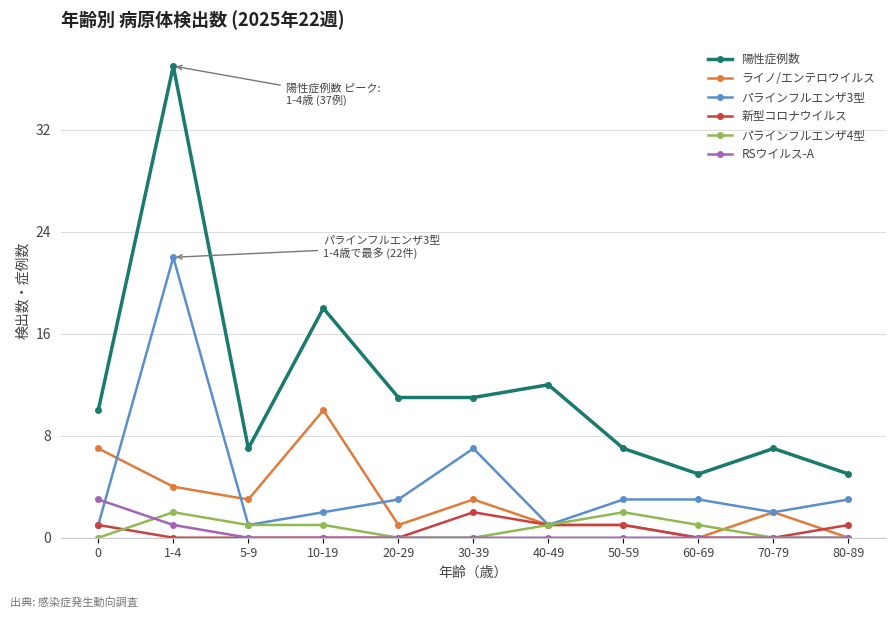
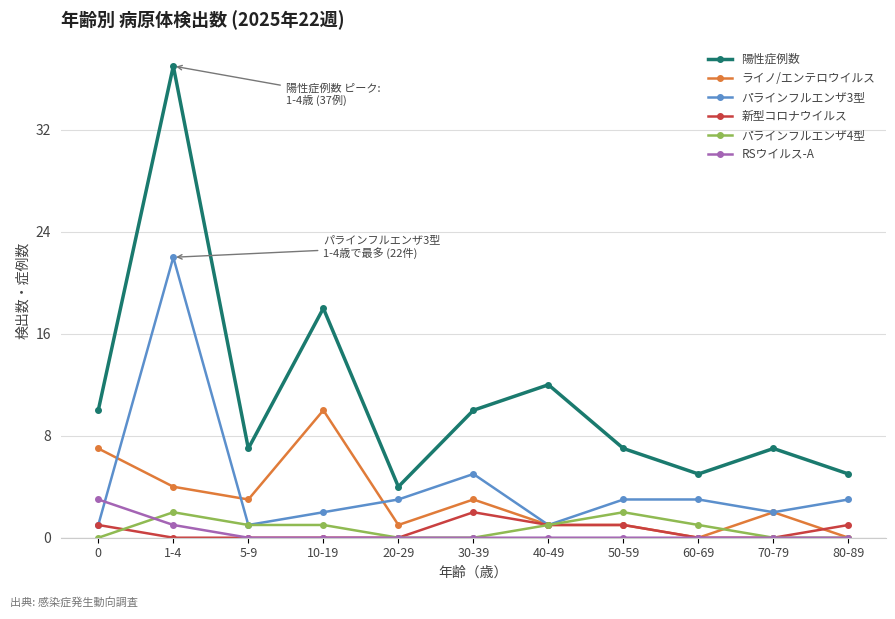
陽性症例数, 20-29: 11 -> 4
陽性症例数, 30-39: 11 -> 10
パラインフルエンザ3型, 30-39: 7 -> 5
